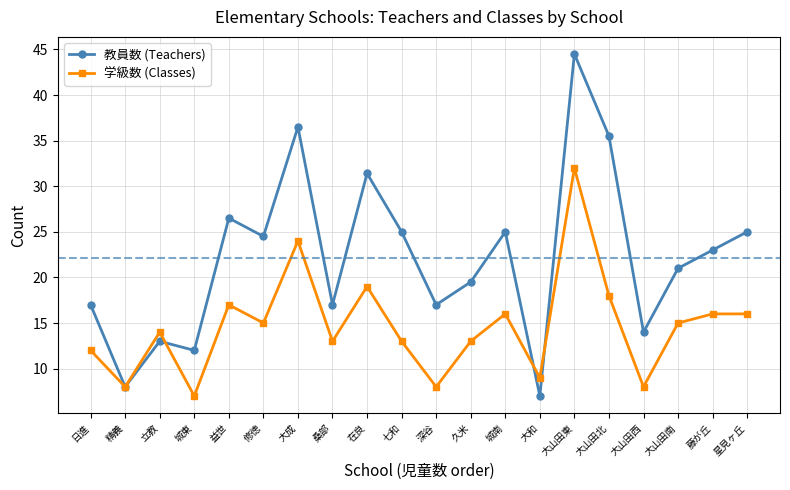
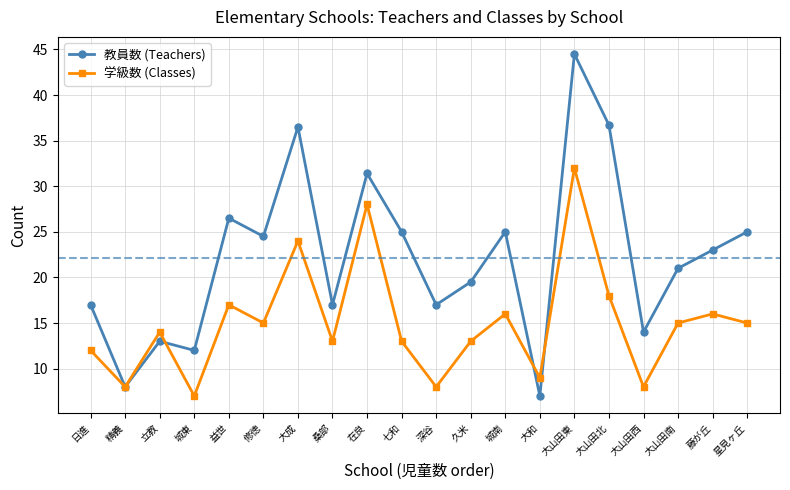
学級数 (Classes), 在良: 19 -> 28
教員数 (Teachers), 大山田北: 36 -> 37
学級数 (Classes), 星見ヶ丘: 16 -> 15
